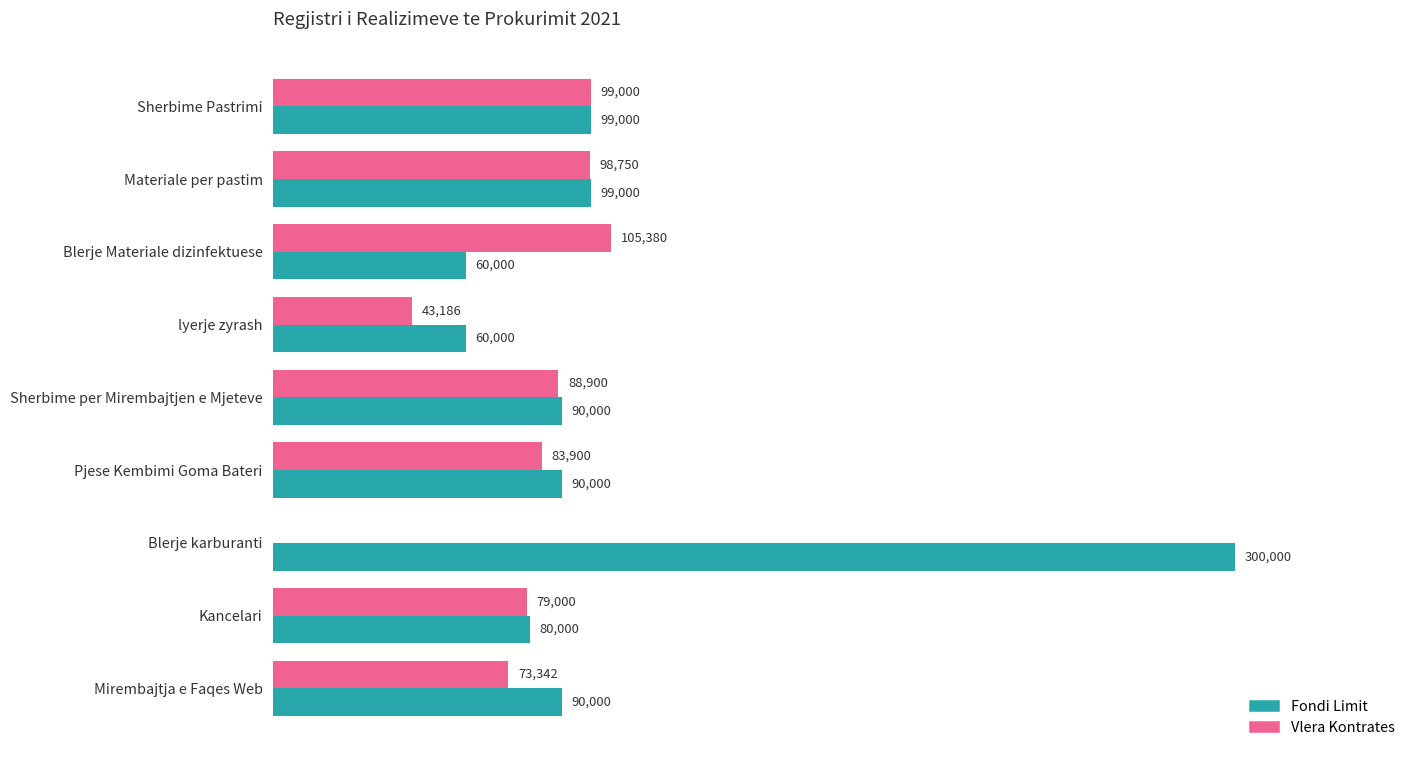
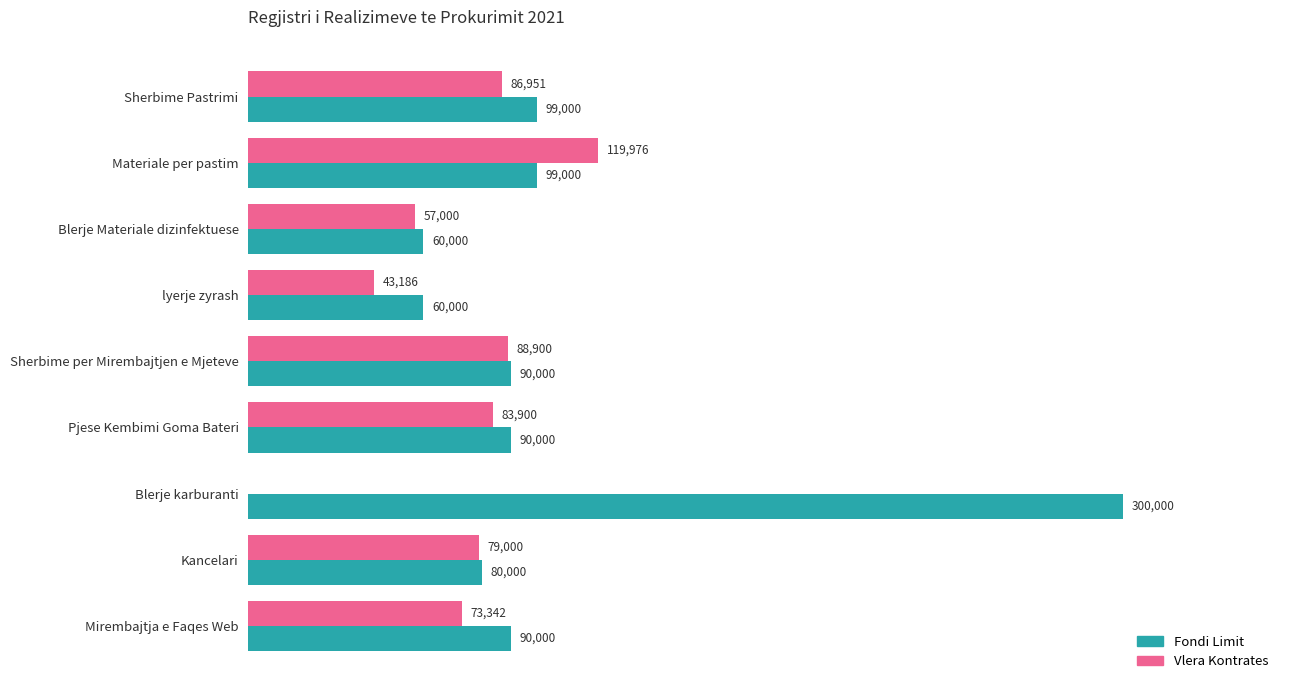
Vlera Kontrates, Sherbime Pastrimi: 99,000 -> 86,951
Vlera Kontrates, Materiale per pastim: 98,750 -> 119,976
Vlera Kontrates, Blerje Materiale dizinfektuese: 105,380 -> 57,000
